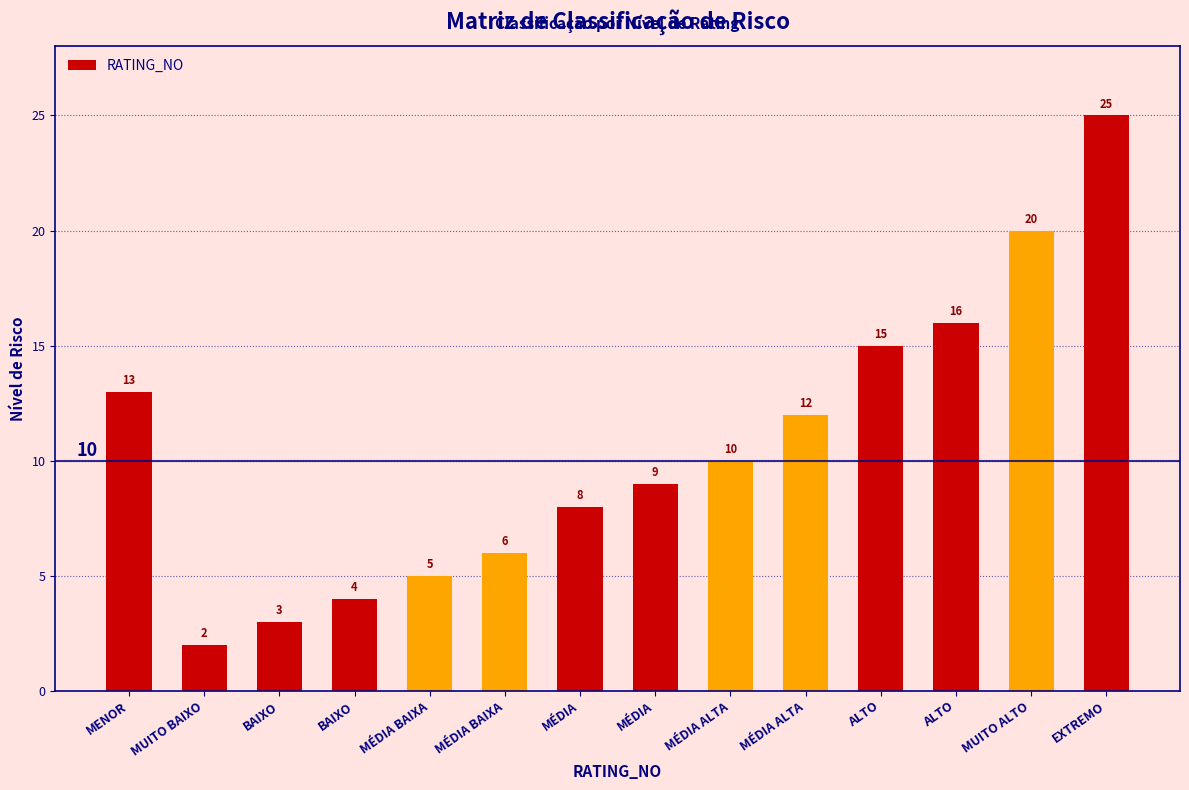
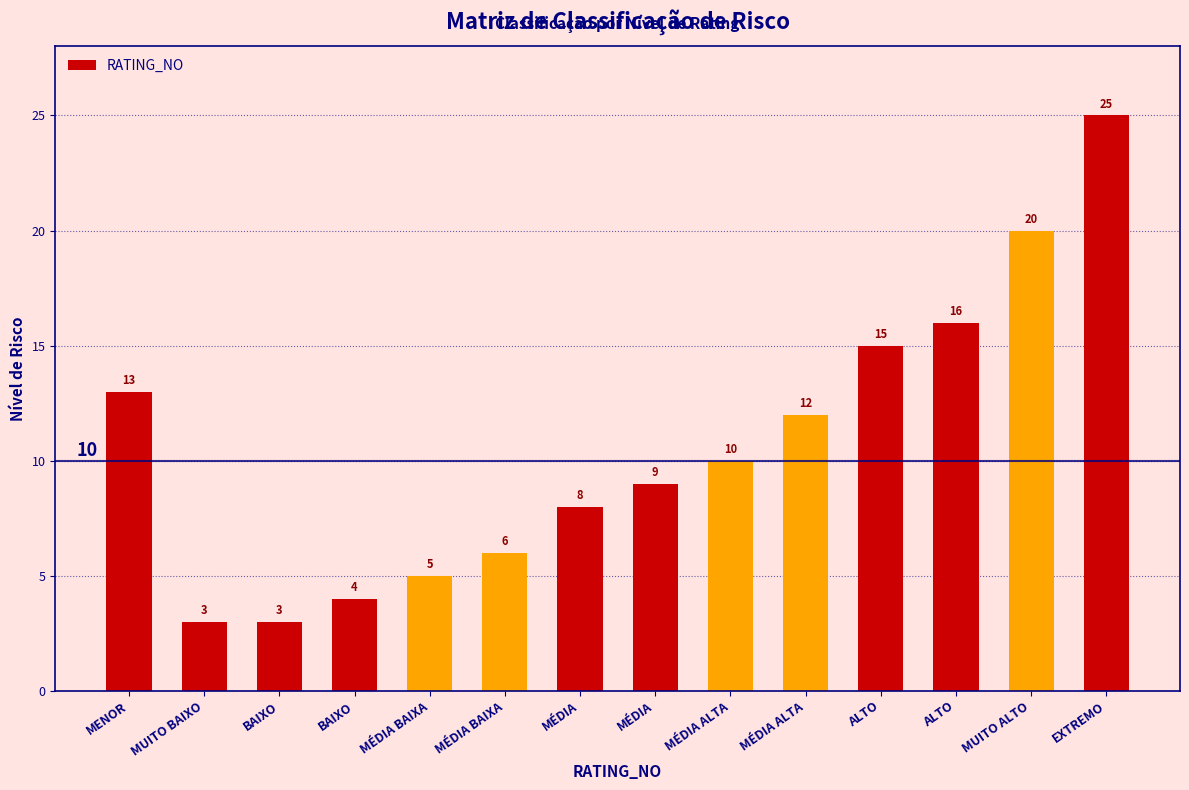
MUITO BAIXO: 2 -> 3
